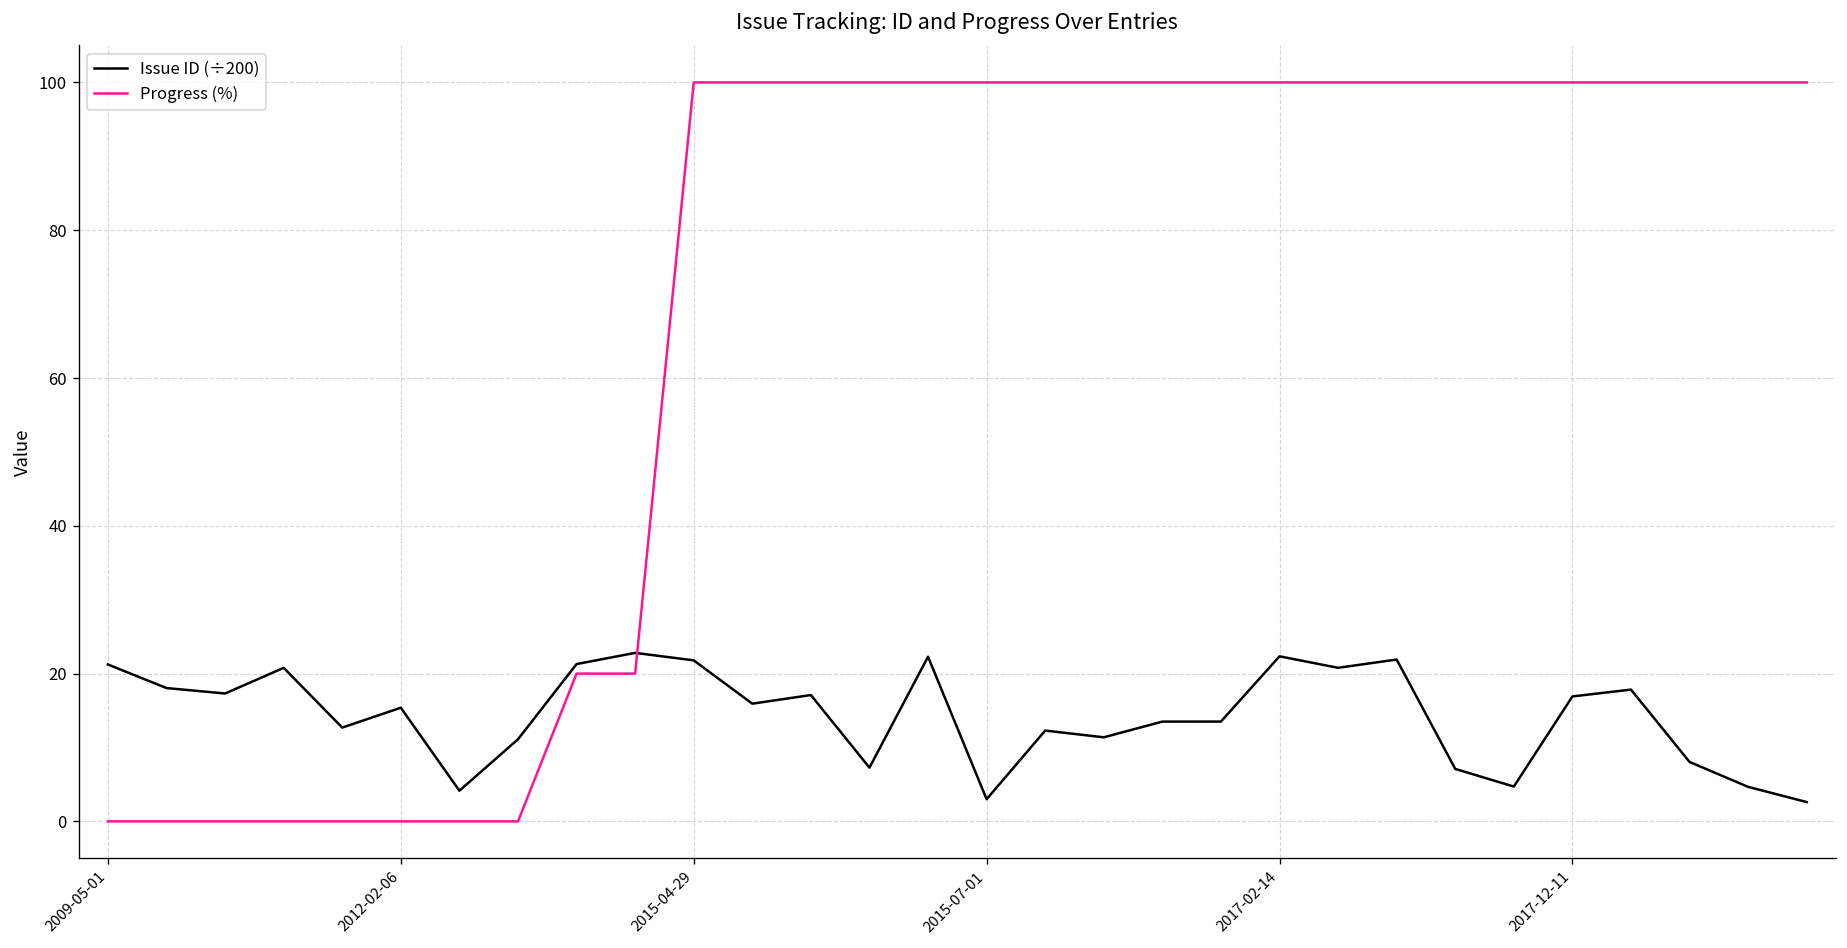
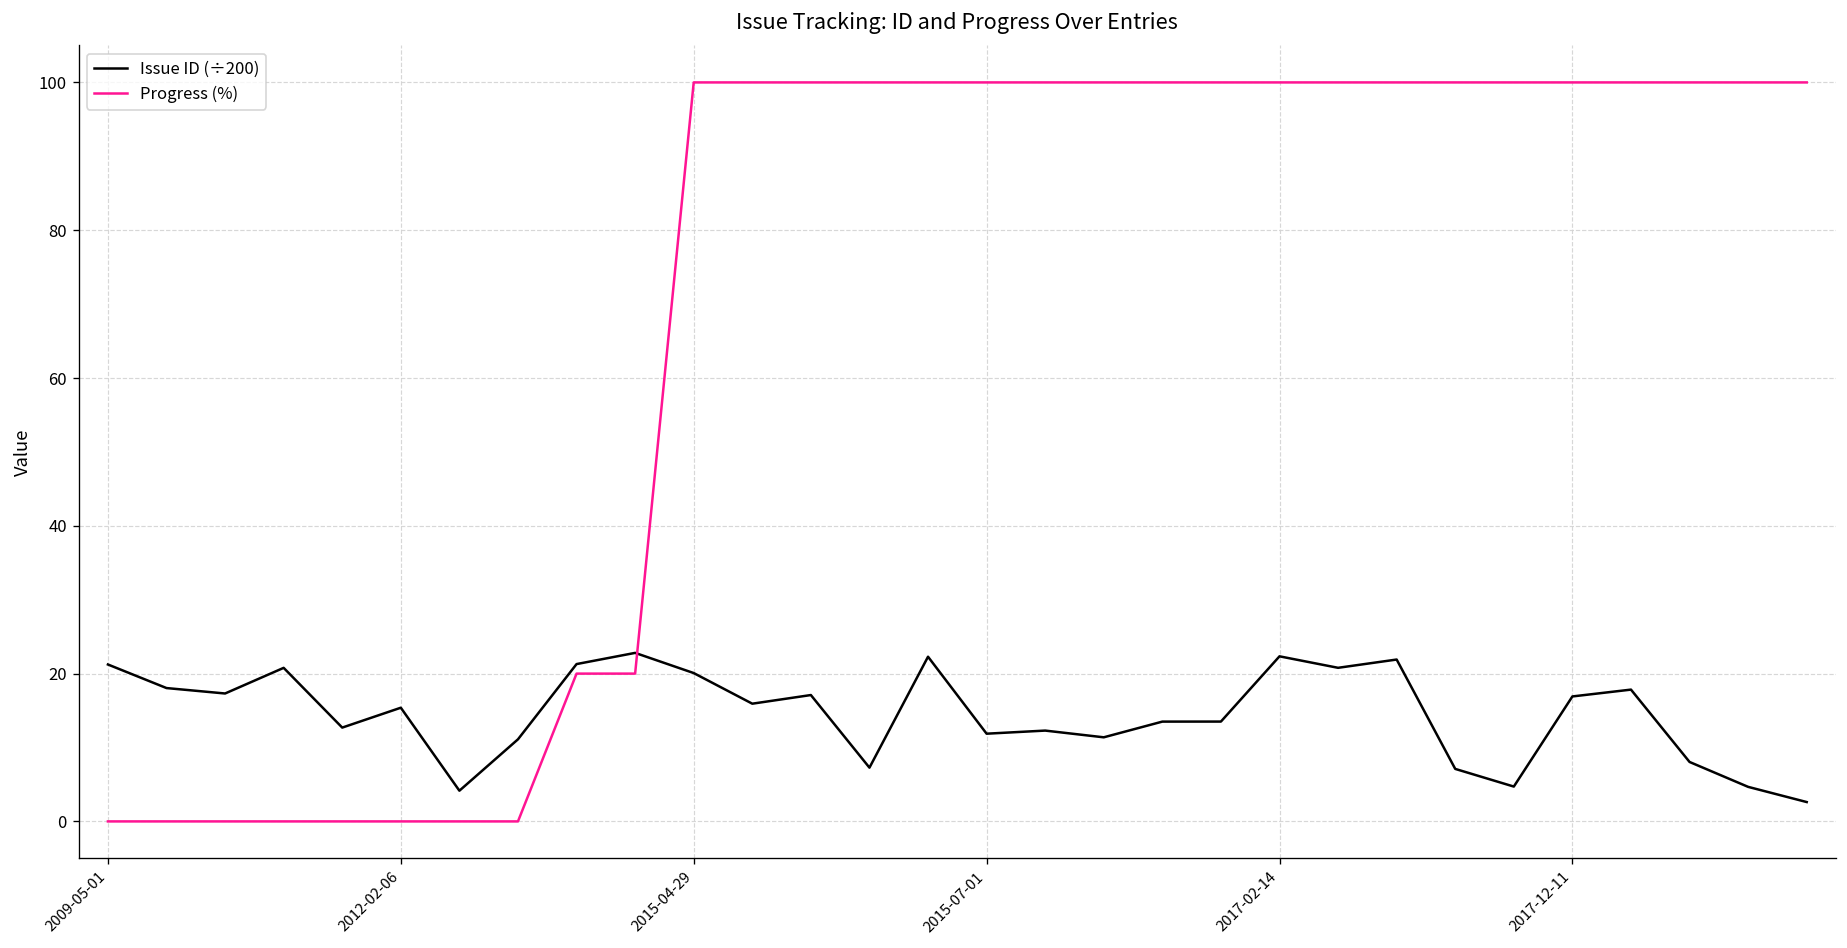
Issue ID (÷200), 2015-04-29: 22 -> 20
Issue ID (÷200), 2015-07-01: 3 -> 12
